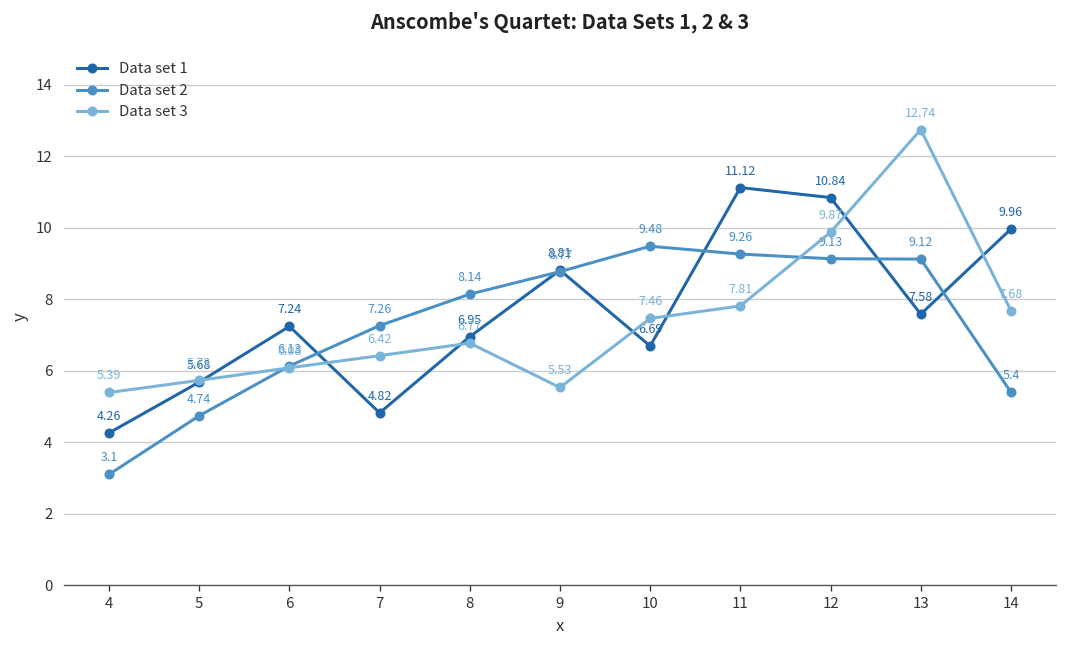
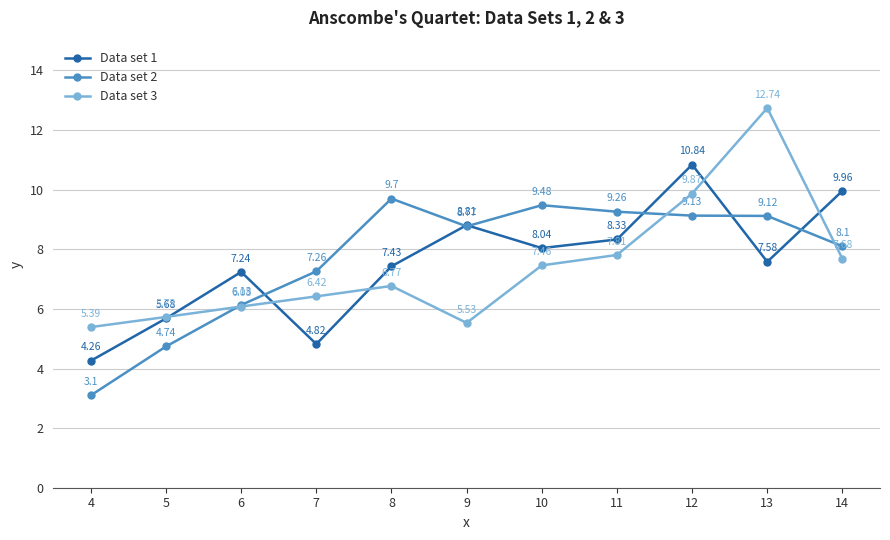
Data set 1, 8: 6.95 -> 7.43
Data set 2, 8: 8.14 -> 9.7
Data set 1, 10: 6.69 -> 8.04
Data set 1, 11: 11.12 -> 8.33
Data set 2, 14: 5.4 -> 8.1
